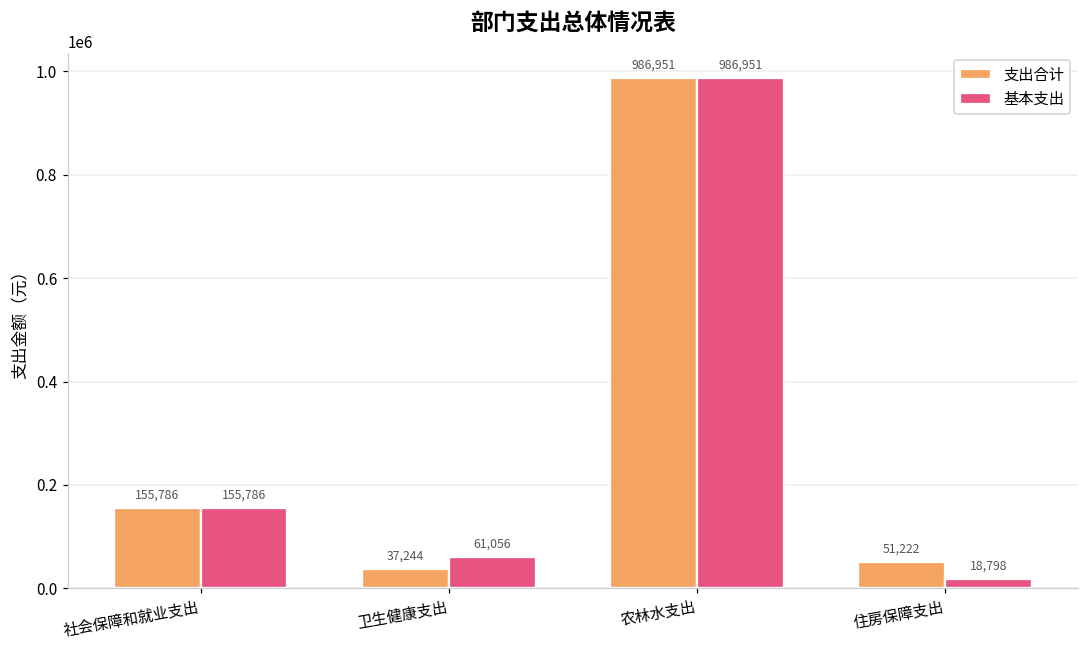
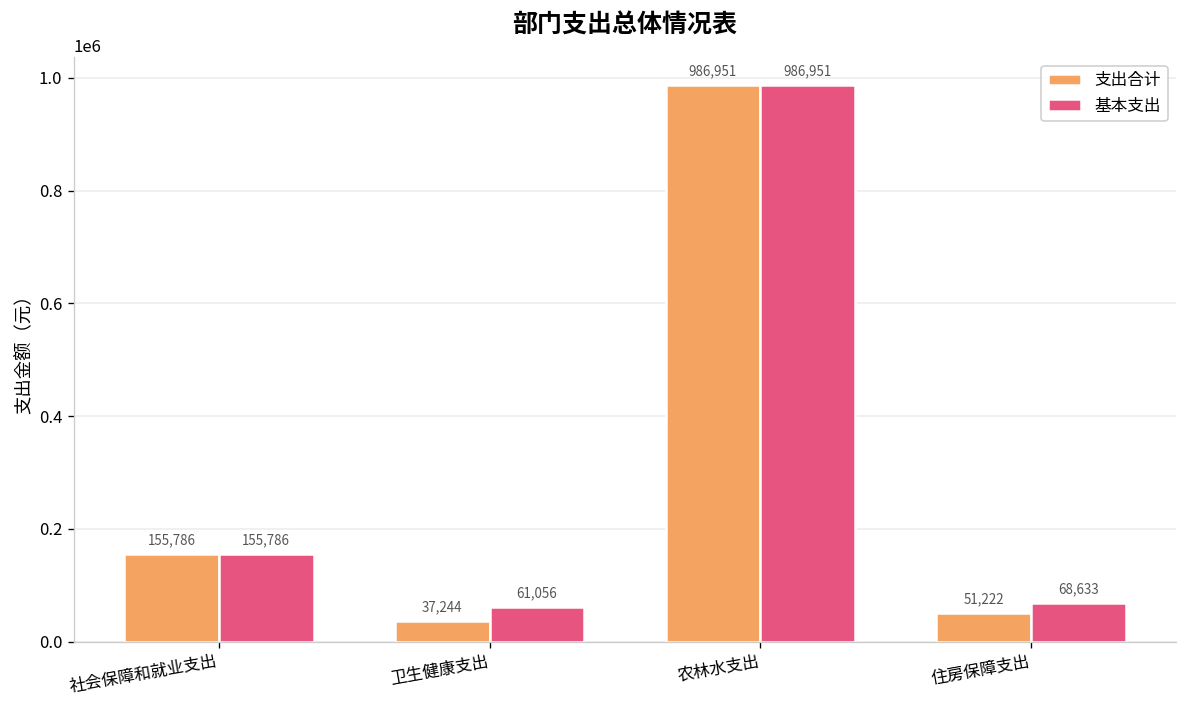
基本支出, 住房保障支出: 18,798 -> 68,633
